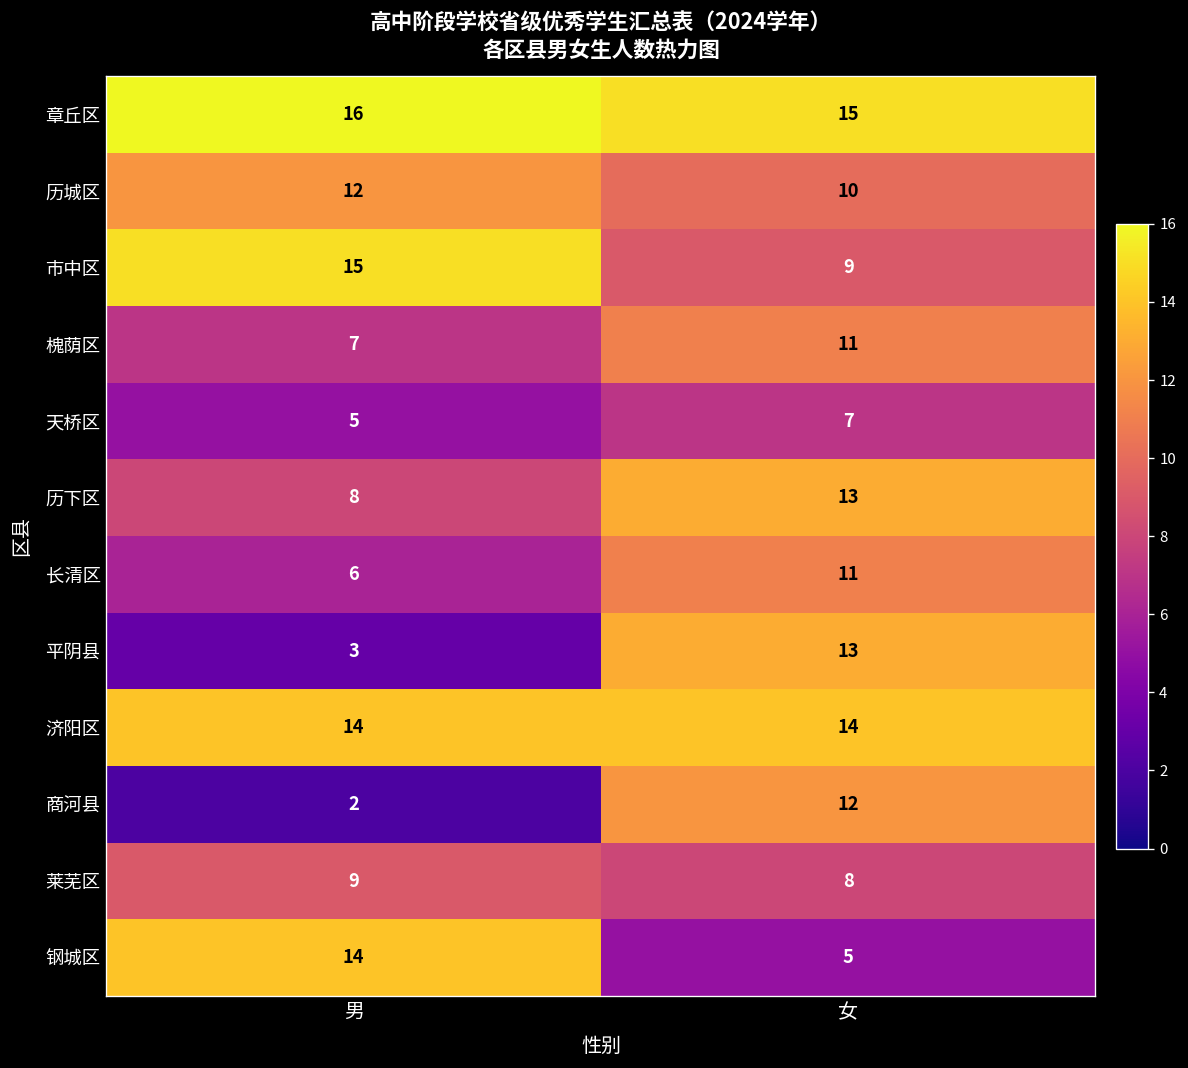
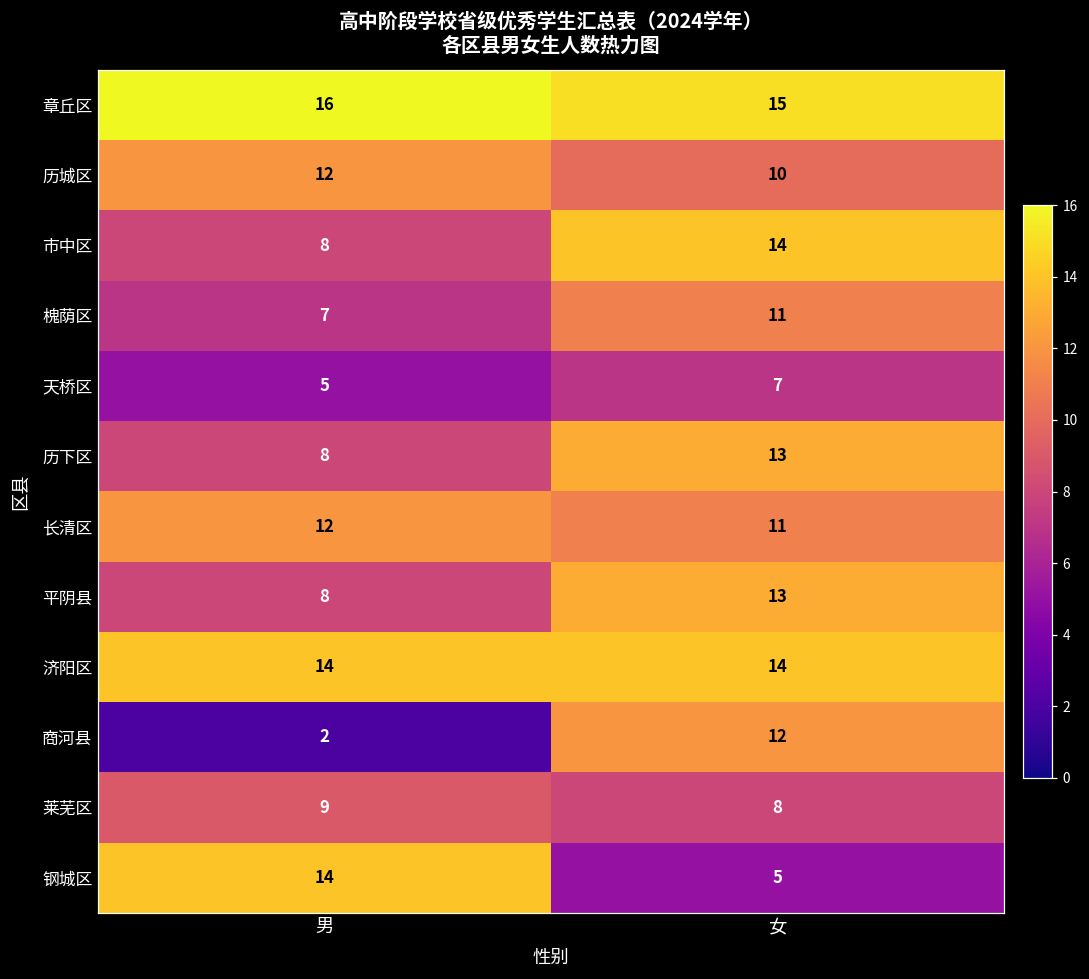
市中区, 男: 15 -> 8
市中区, 女: 9 -> 14
长清区, 男: 6 -> 12
平阴县, 男: 3 -> 8
